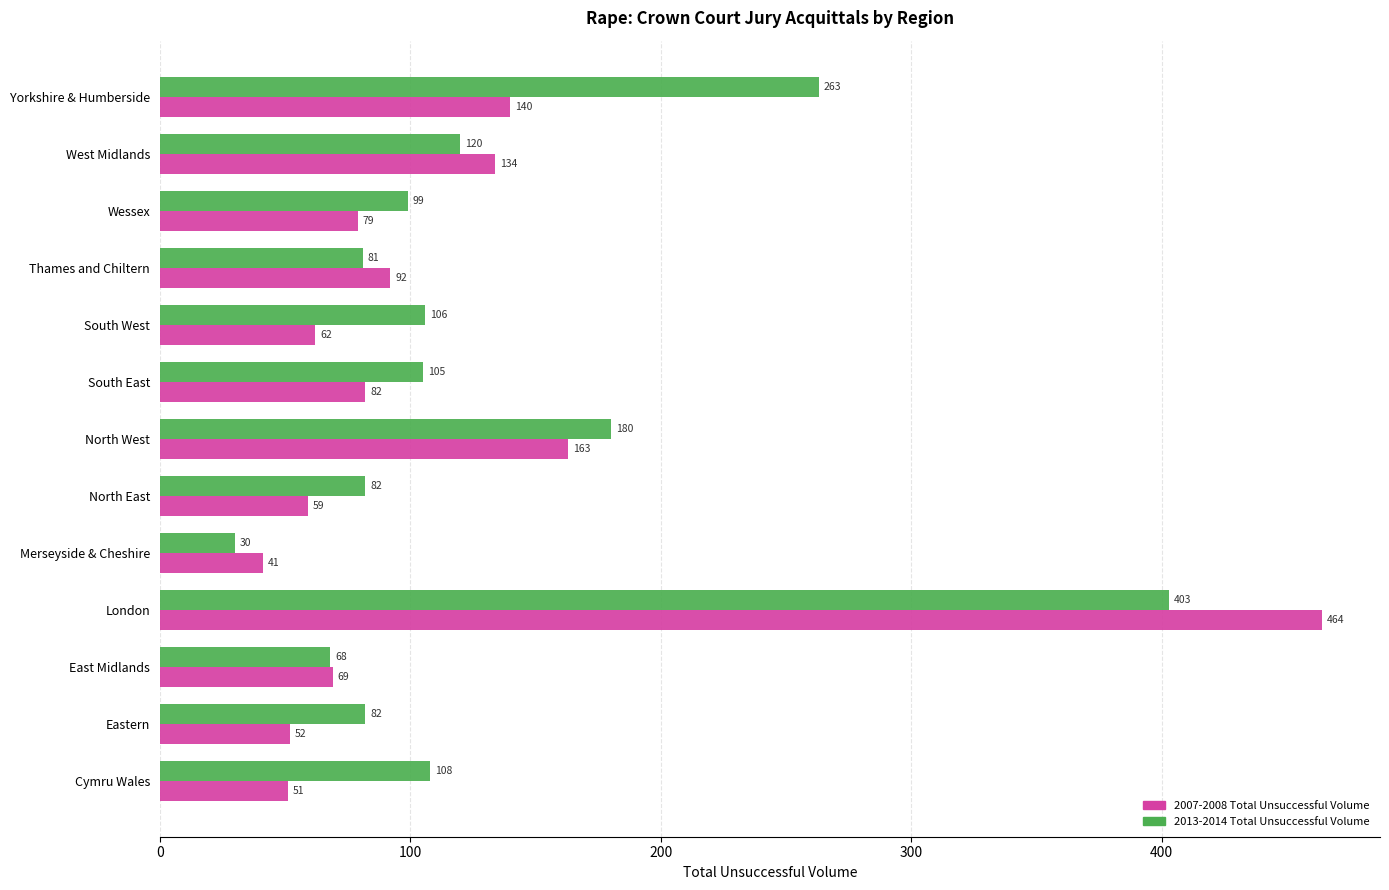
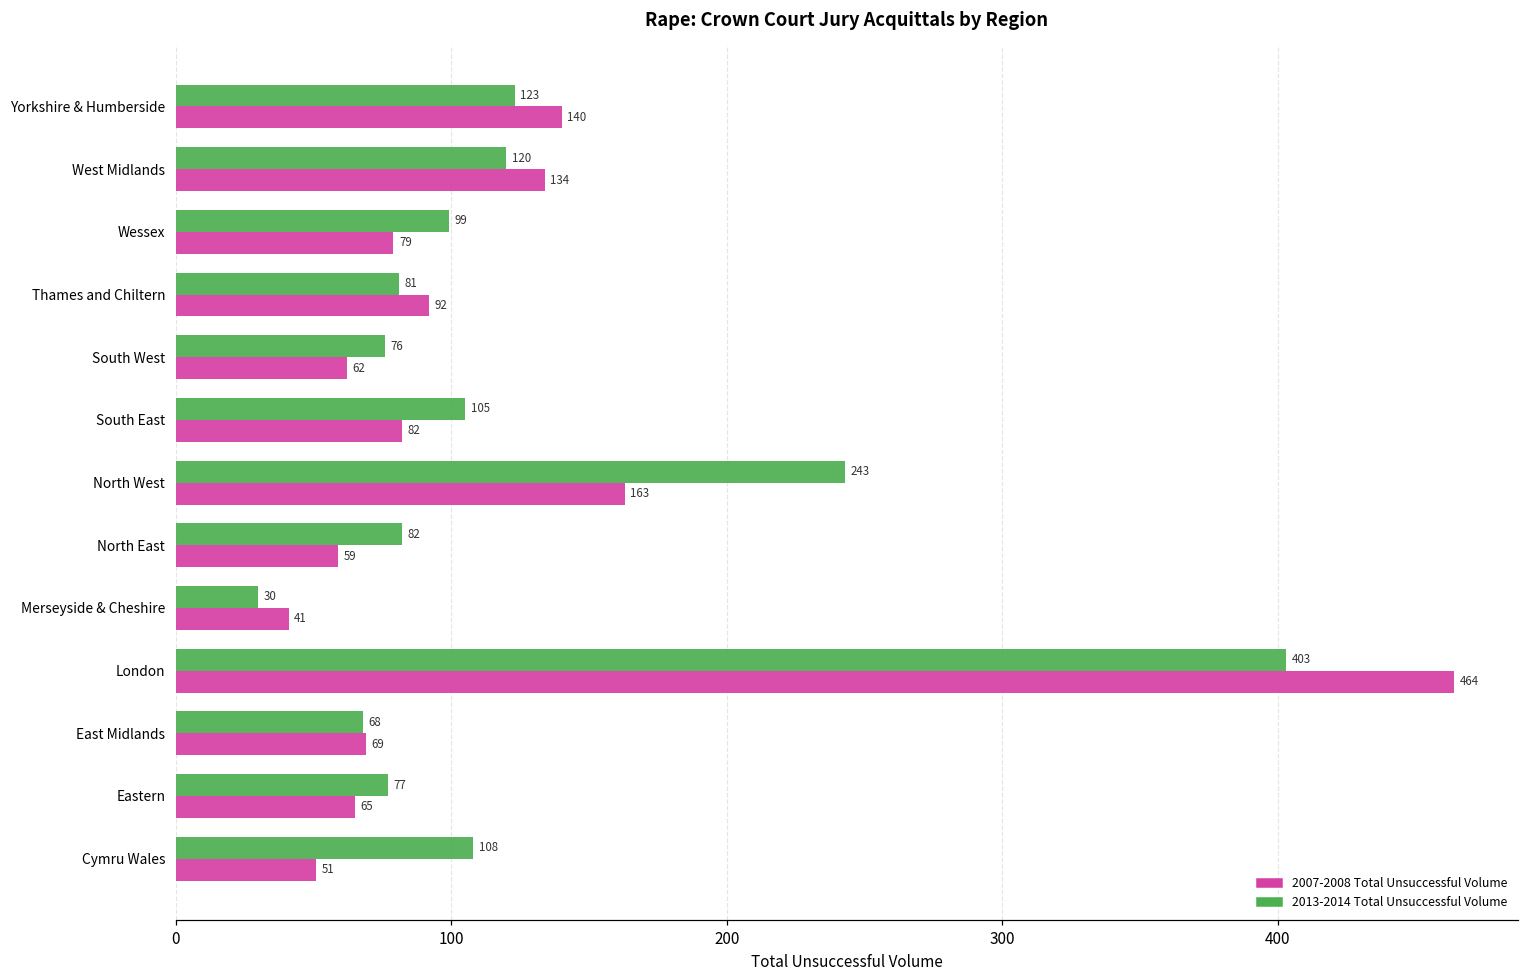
2013-2014 Total Unsuccessful Volume, Yorkshire & Humberside: 263 -> 123
2013-2014 Total Unsuccessful Volume, South West: 106 -> 76
2013-2014 Total Unsuccessful Volume, North West: 180 -> 243
2013-2014 Total Unsuccessful Volume, Eastern: 82 -> 77
2007-2008 Total Unsuccessful Volume, Eastern: 52 -> 65
